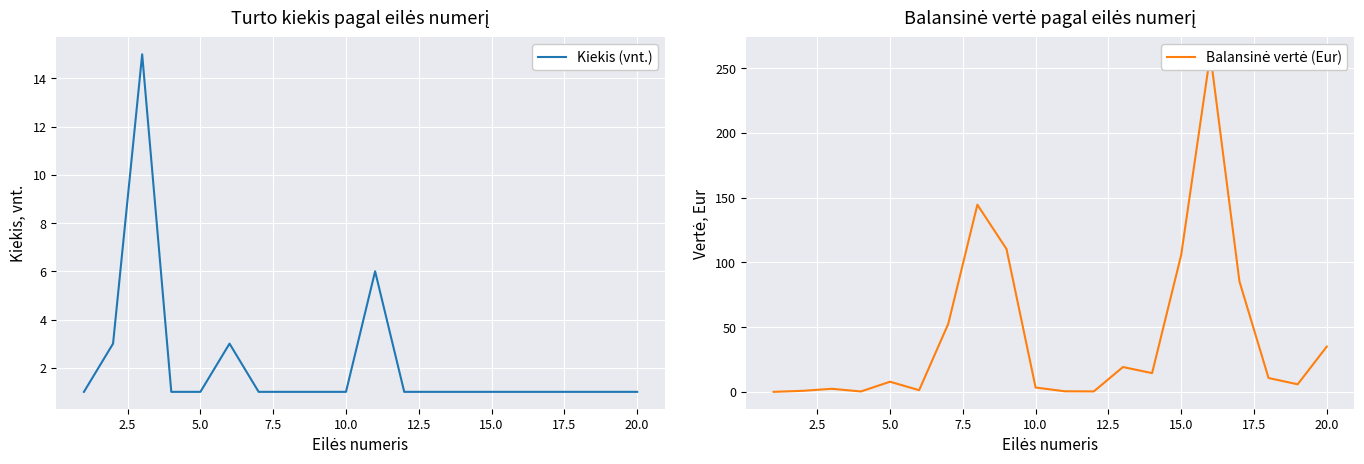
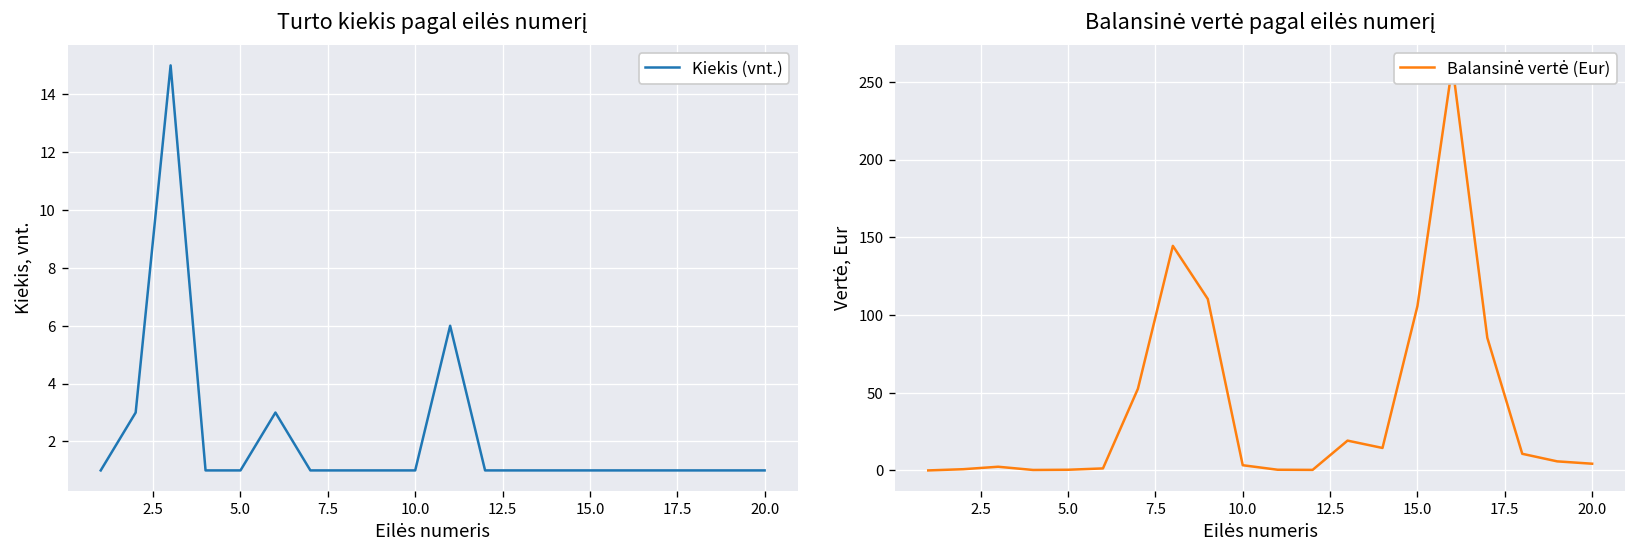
Balansinė vertė pagal eilės numerį, 5.0: 8 -> 0
Balansinė vertė pagal eilės numerį, 20.0: 35 -> 4
